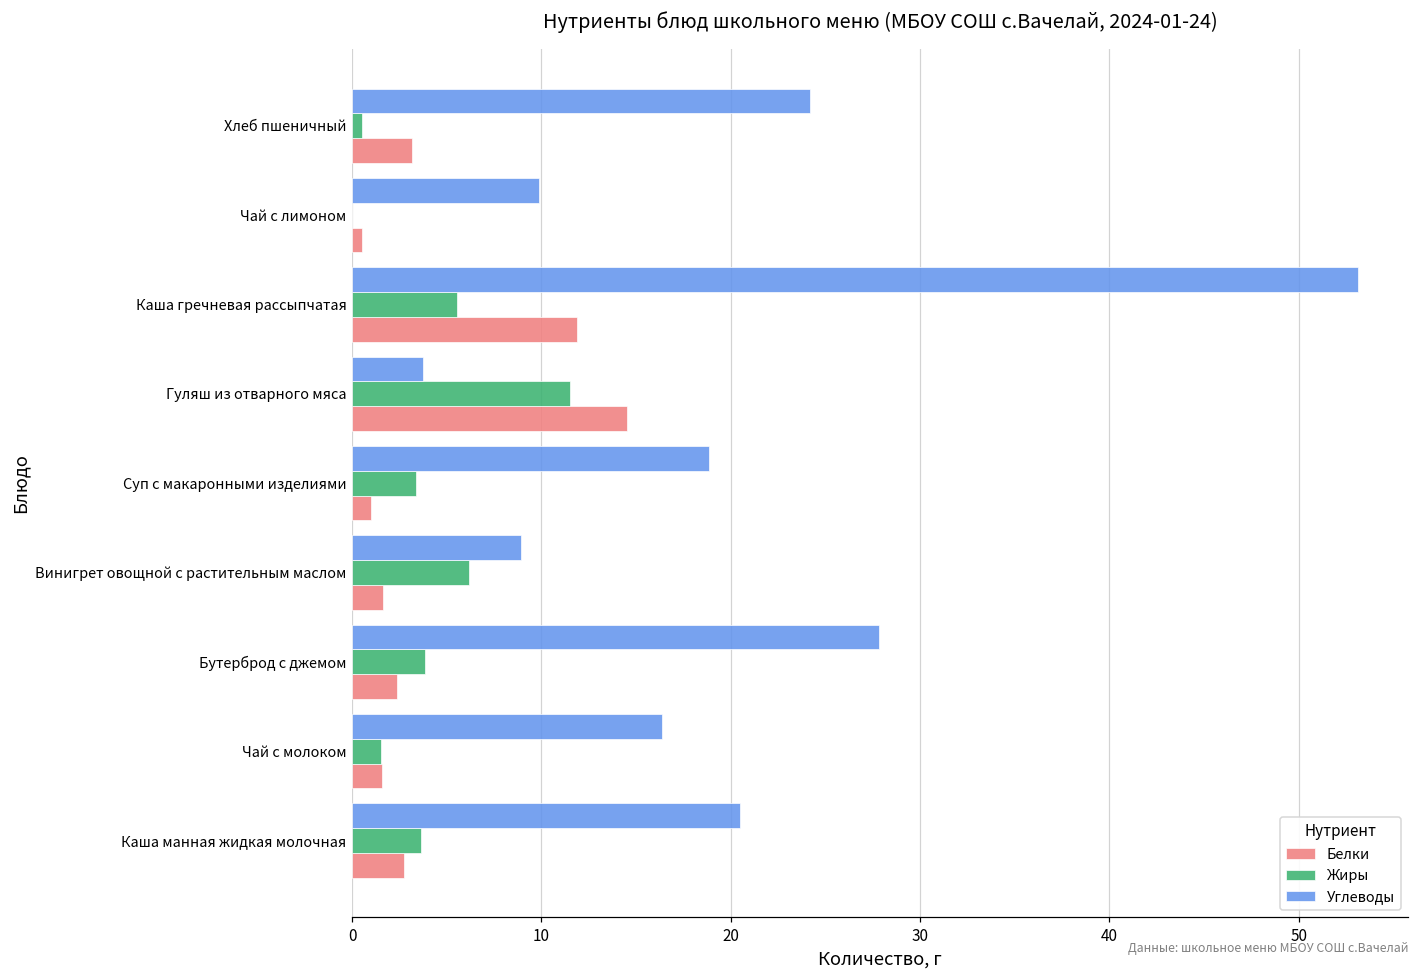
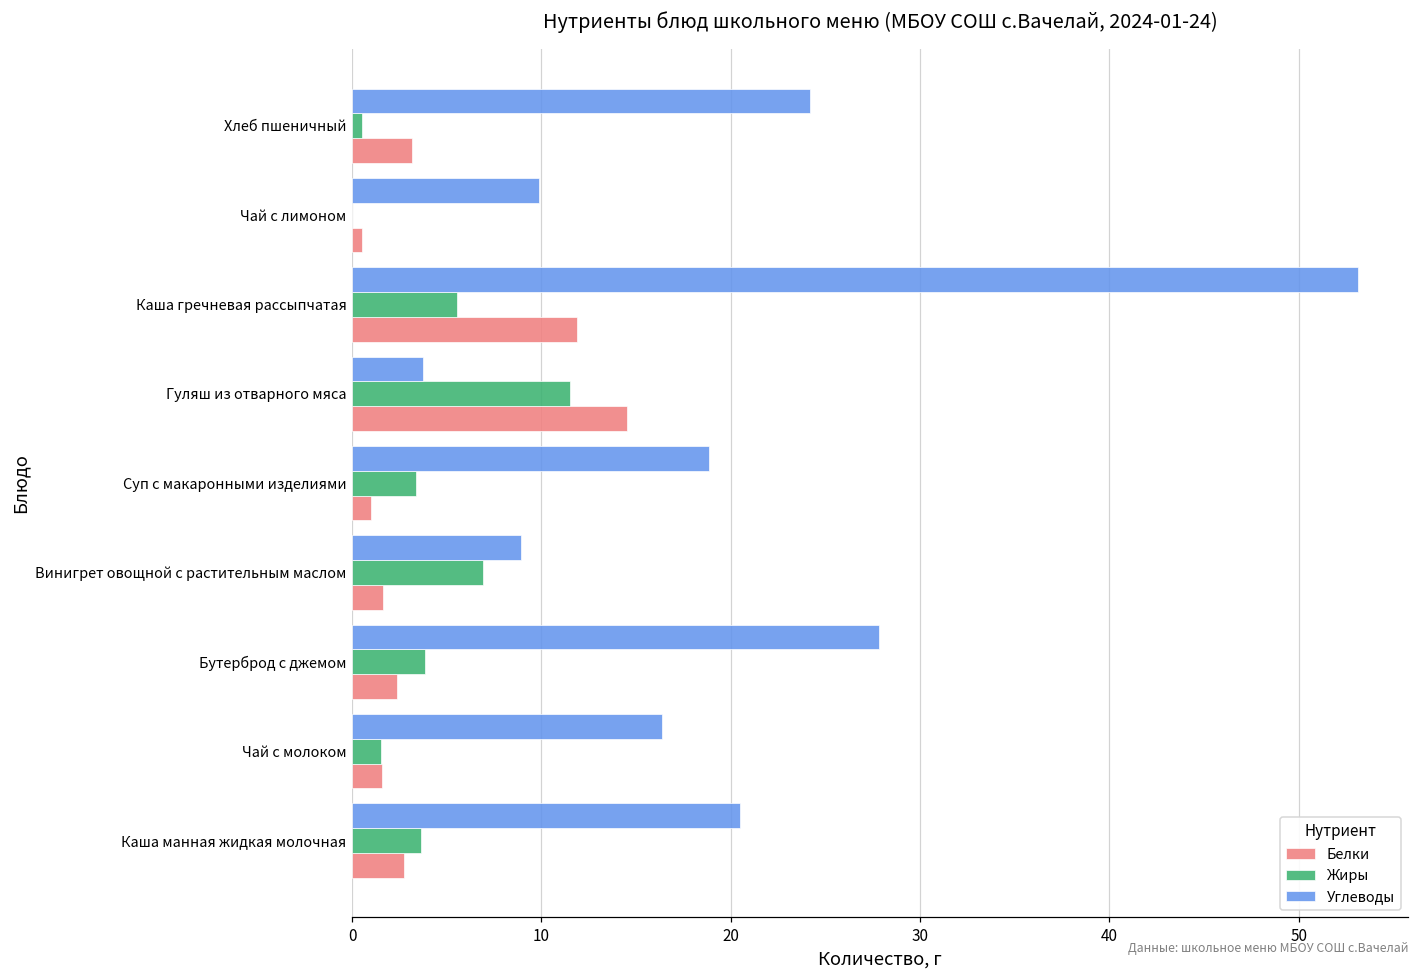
Жиры, Винигрет овощной с растительным маслом: 6.2 -> 6.9
